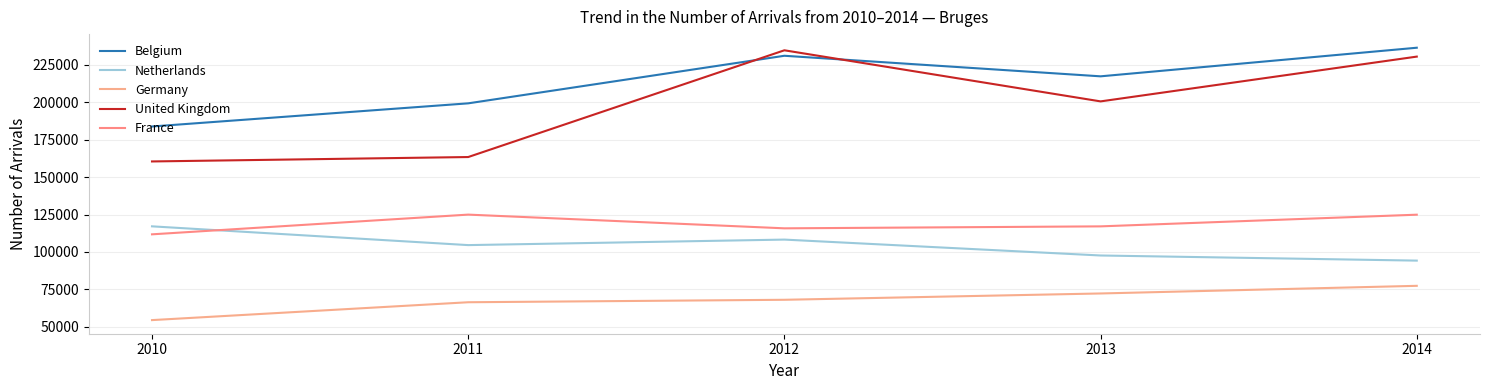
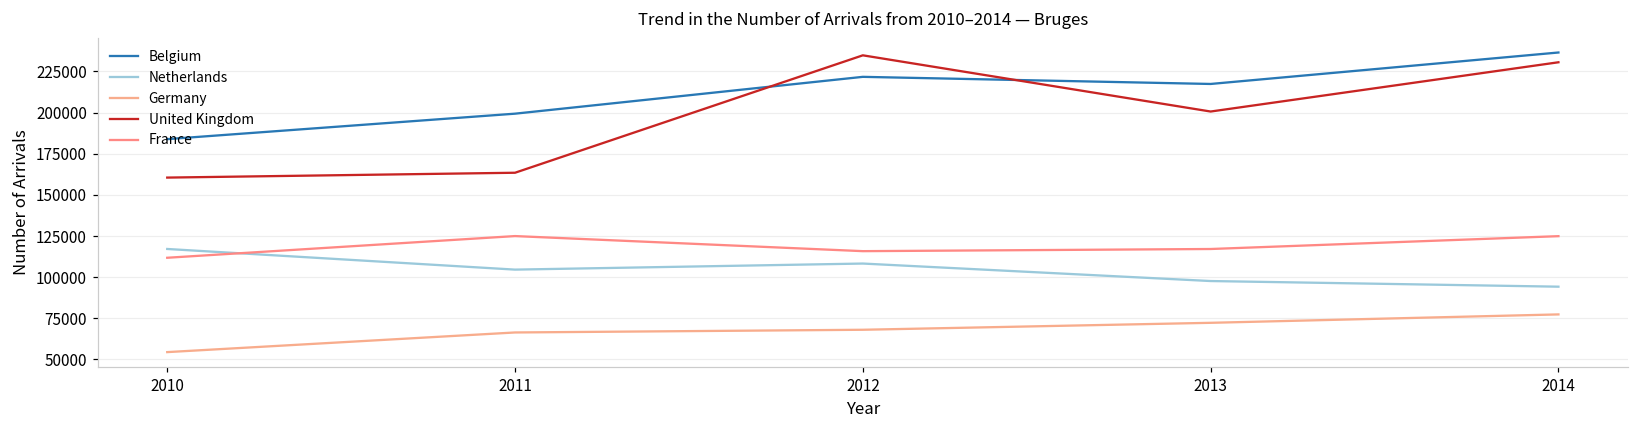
Belgium, 2012: 231000 -> 222000
